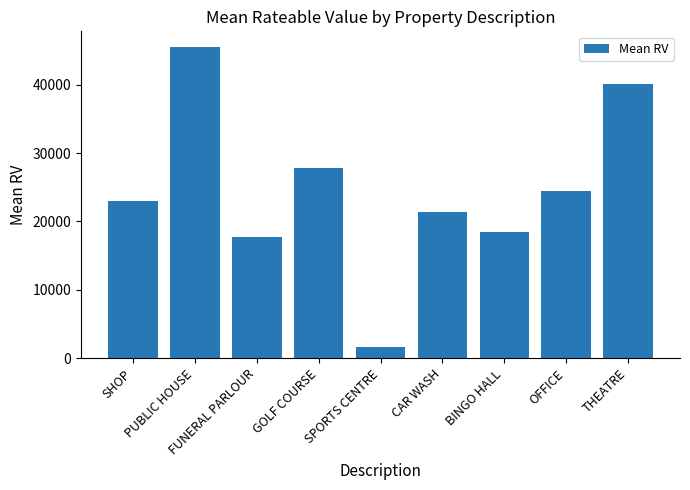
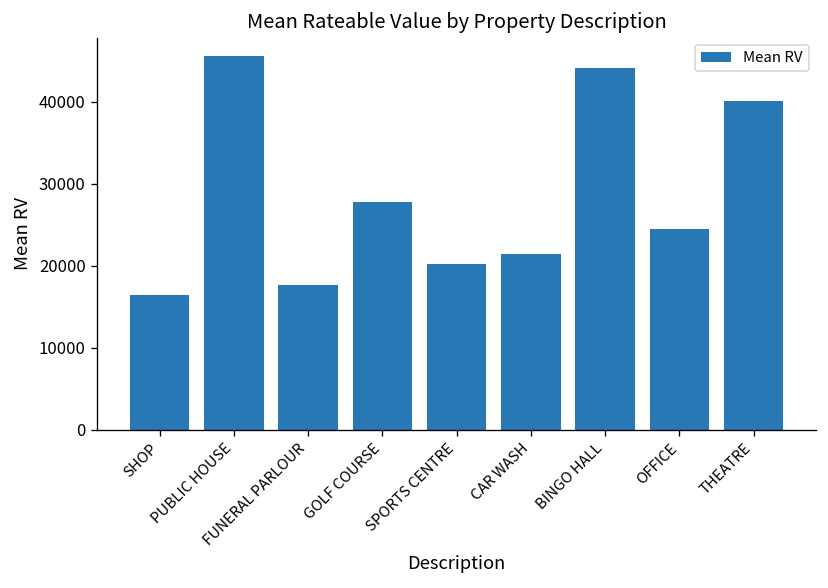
SHOP: 23000 -> 16000
SPORTS CENTRE: 2000 -> 20000
BINGO HALL: 19000 -> 44000
